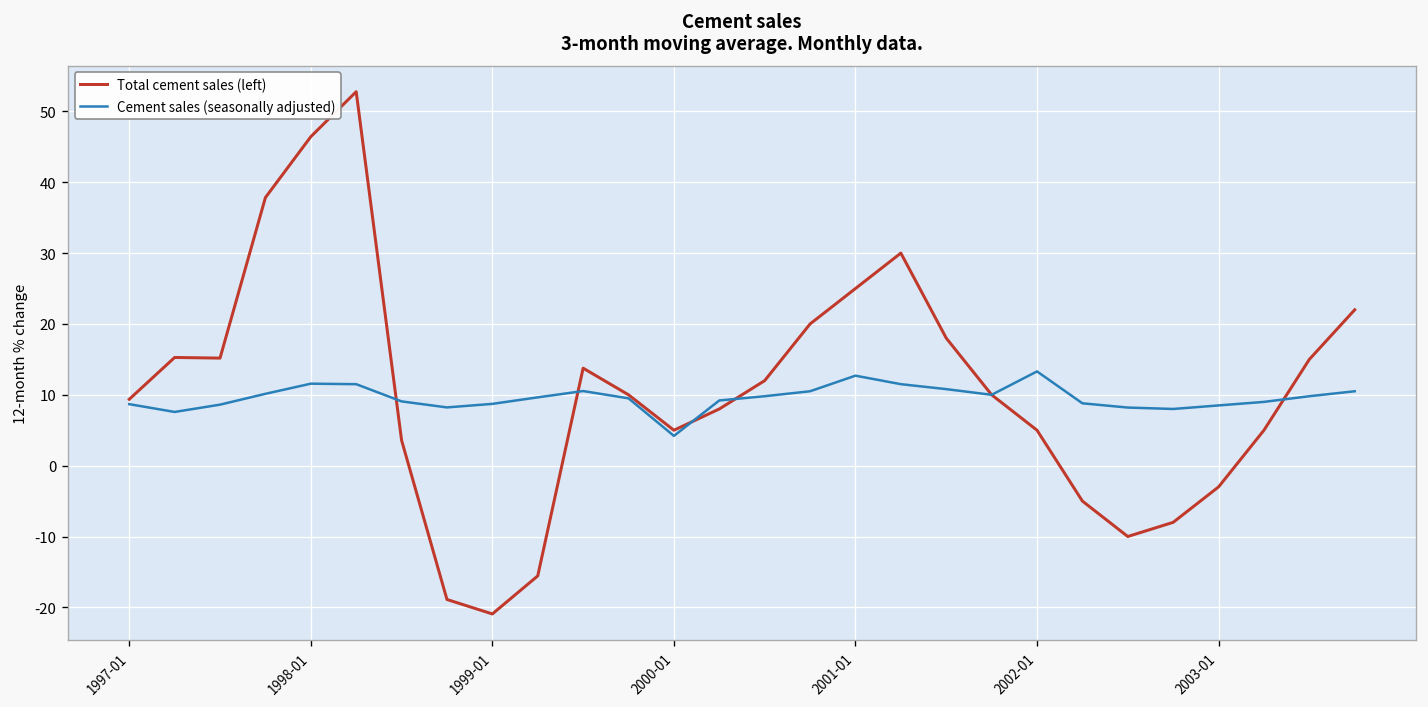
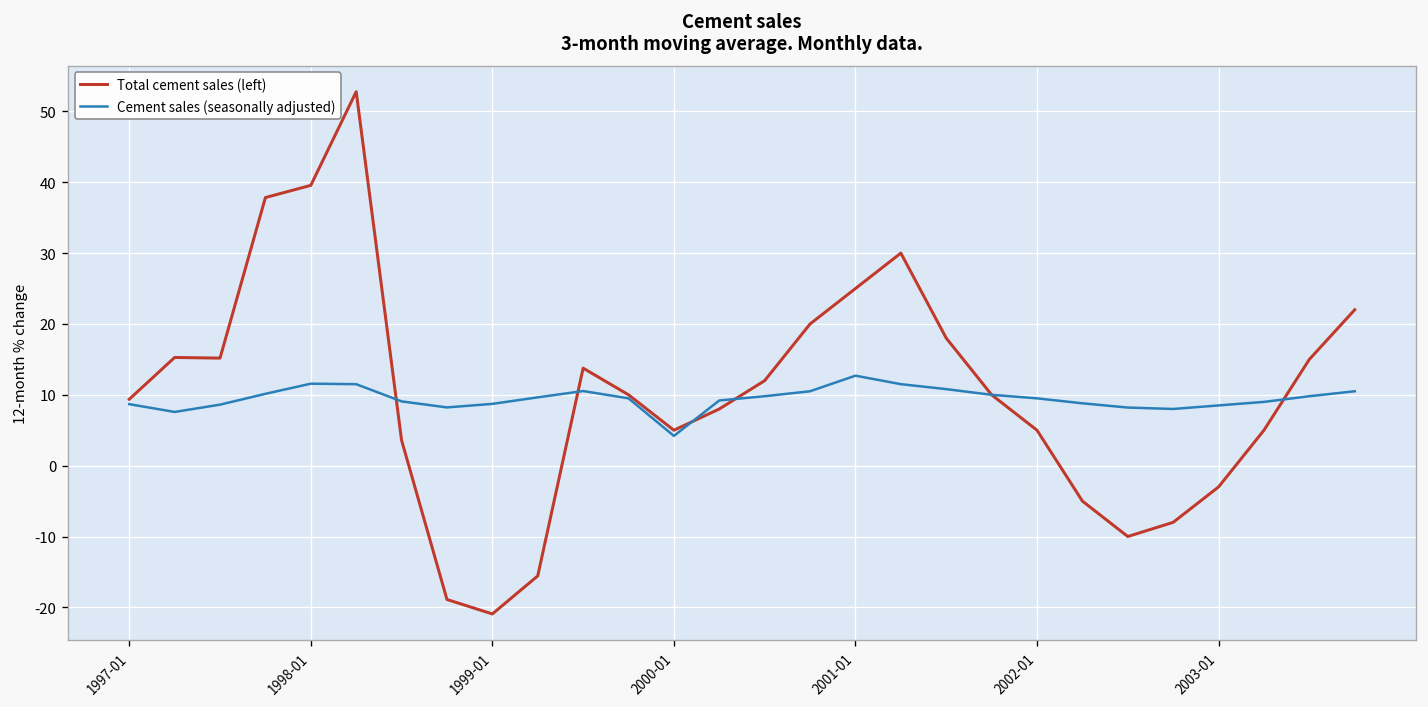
Total cement sales (left), 1998-01: 46 -> 40
Cement sales (seasonally adjusted), 2002-01: 13 -> 10
